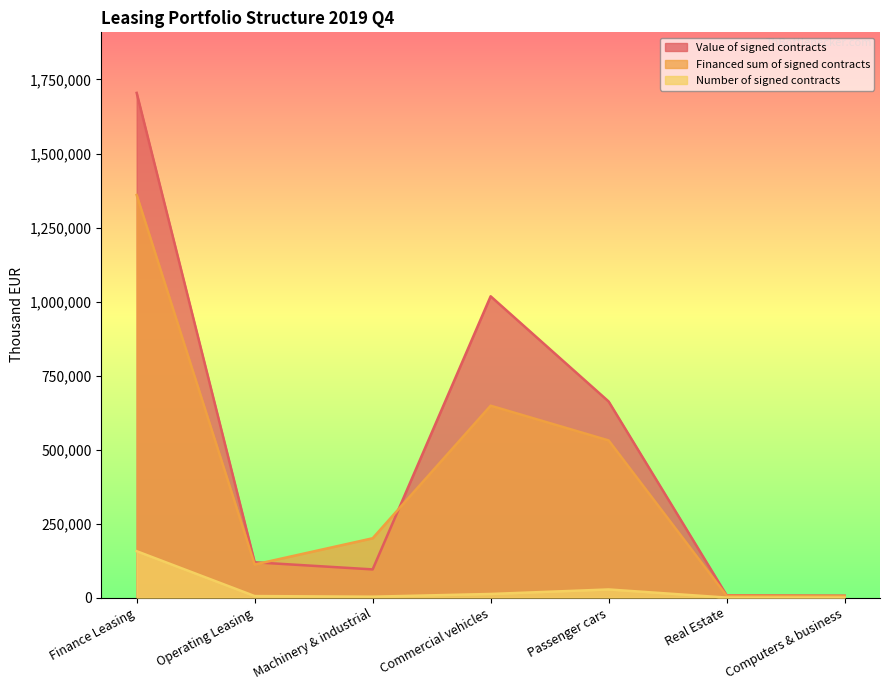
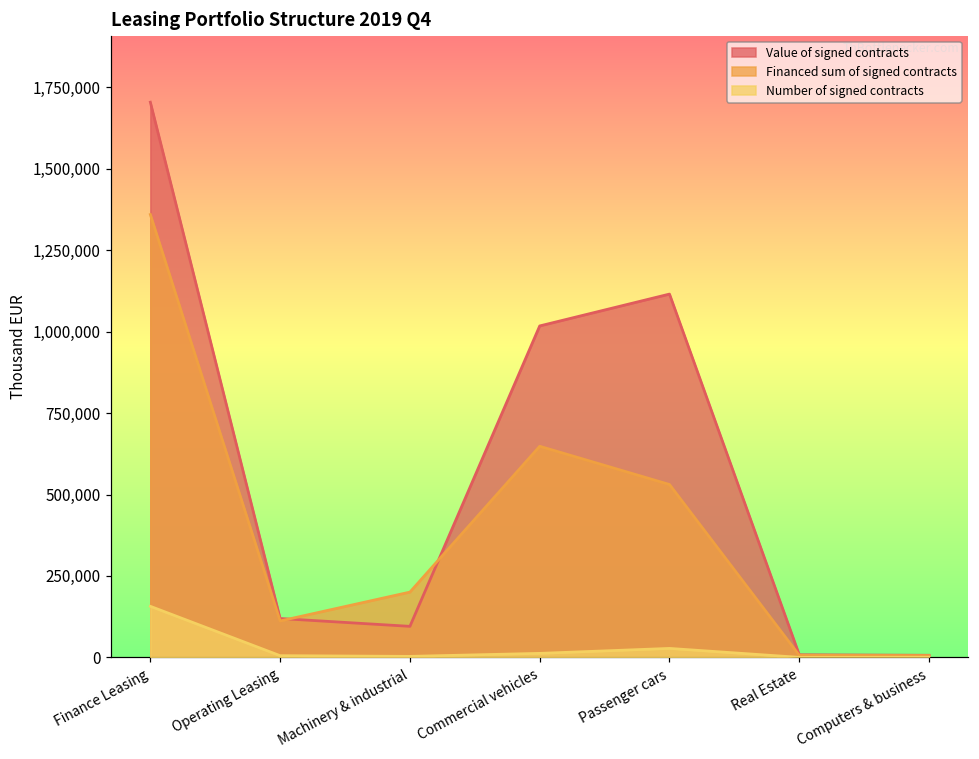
Value of signed contracts, Passenger cars: 660,000 -> 1,120,000
